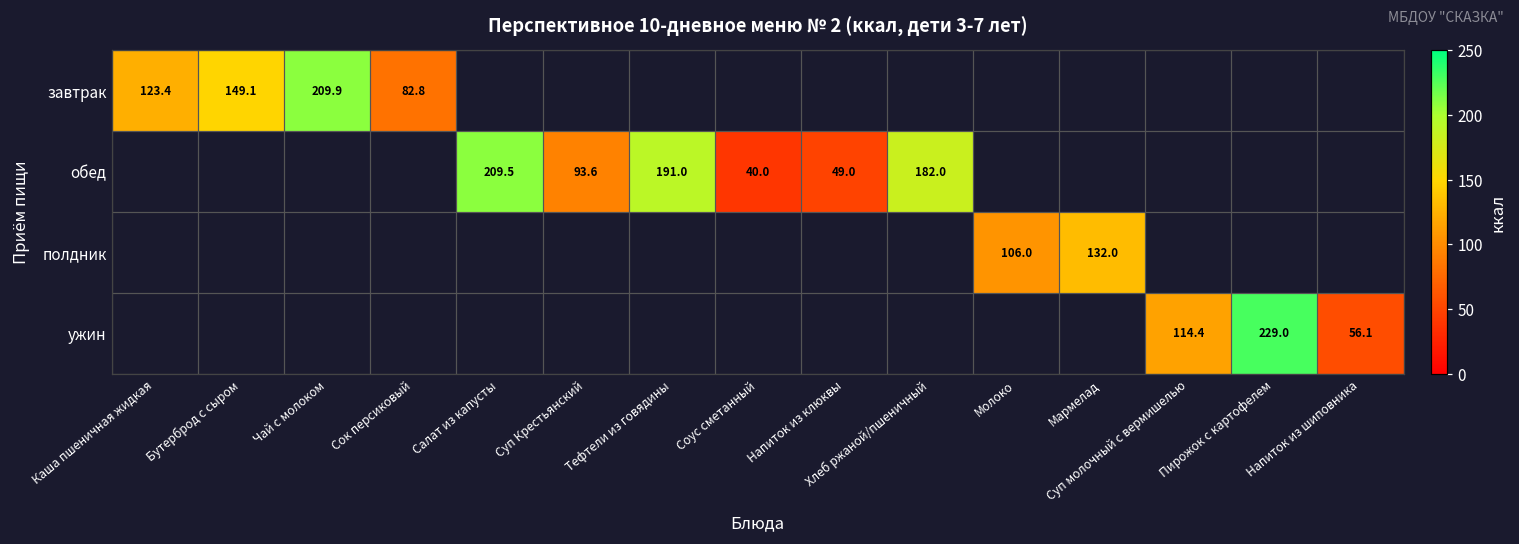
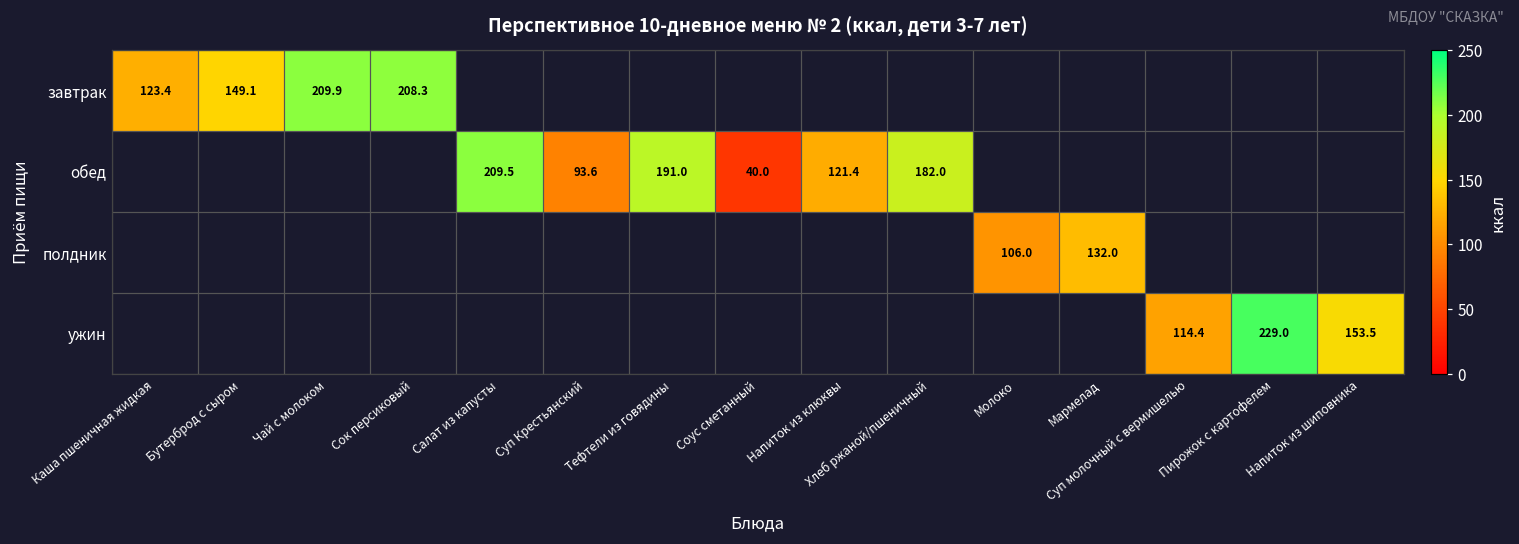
завтрак, Сок персиковый: 82.8 -> 208.3
обед, Напиток из клюквы: 49.0 -> 121.4
ужин, Напиток из шиповника: 56.1 -> 153.5
